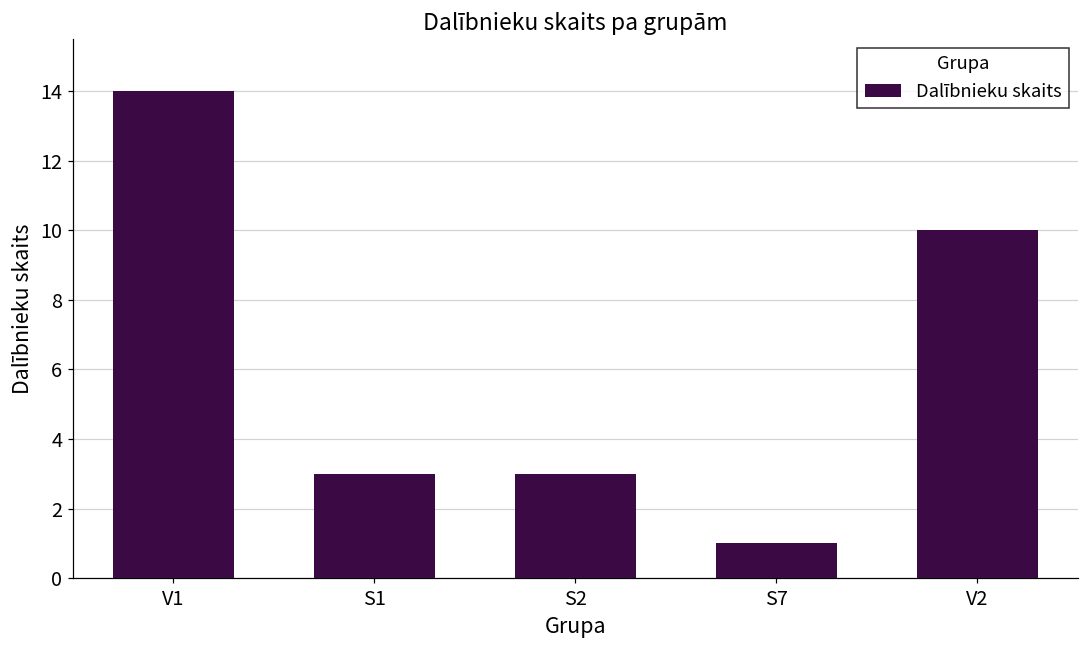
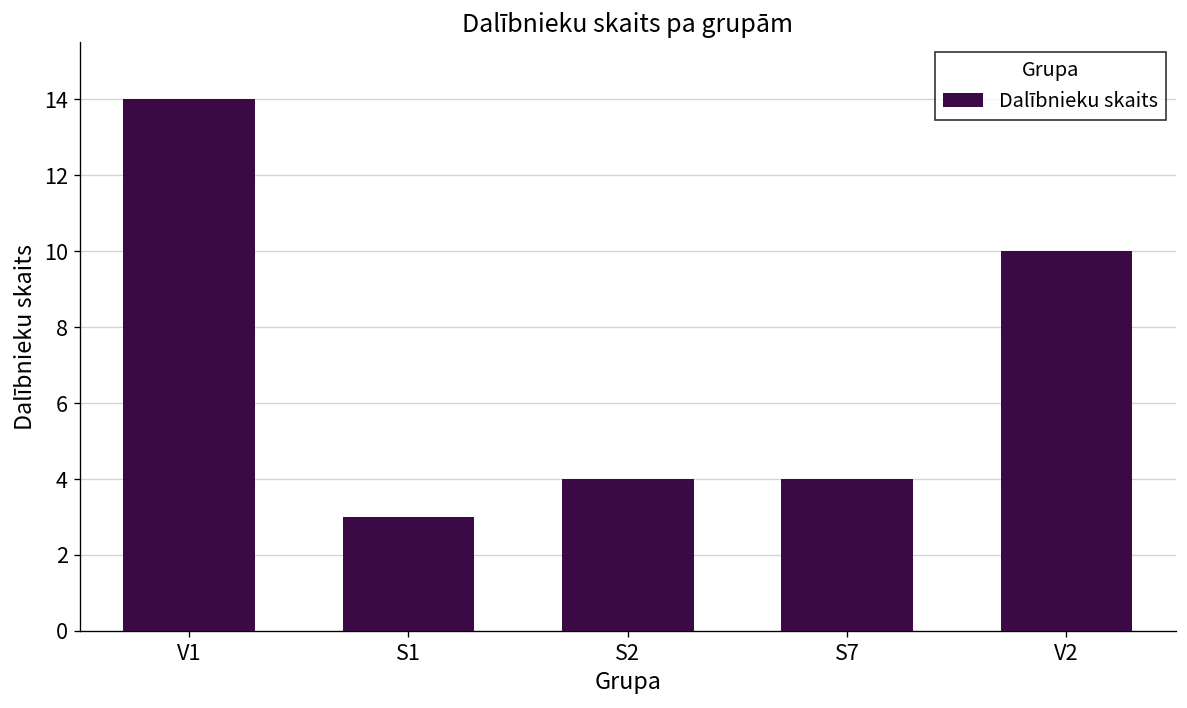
S2: 3 -> 4
S7: 1 -> 4
